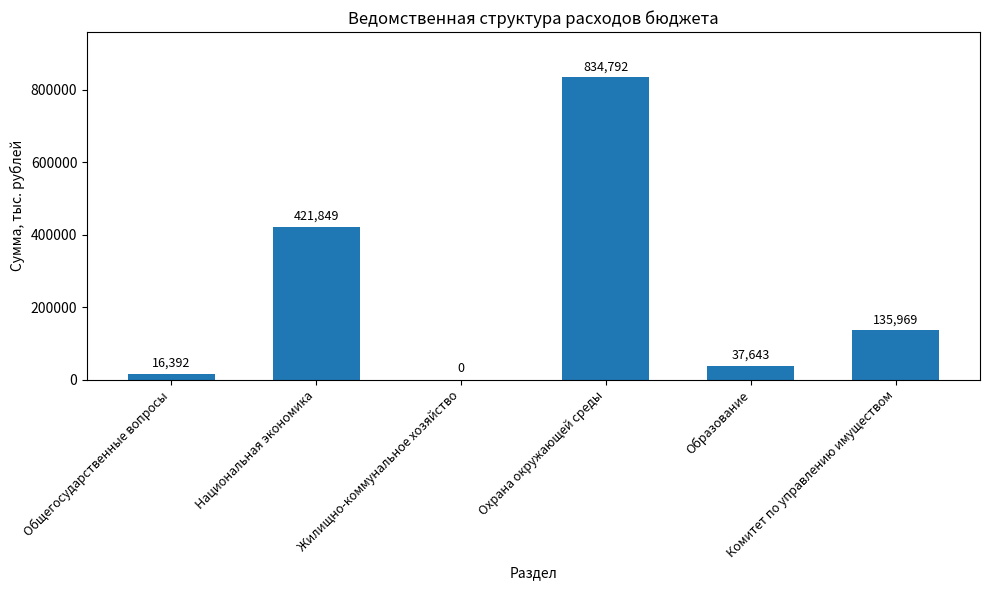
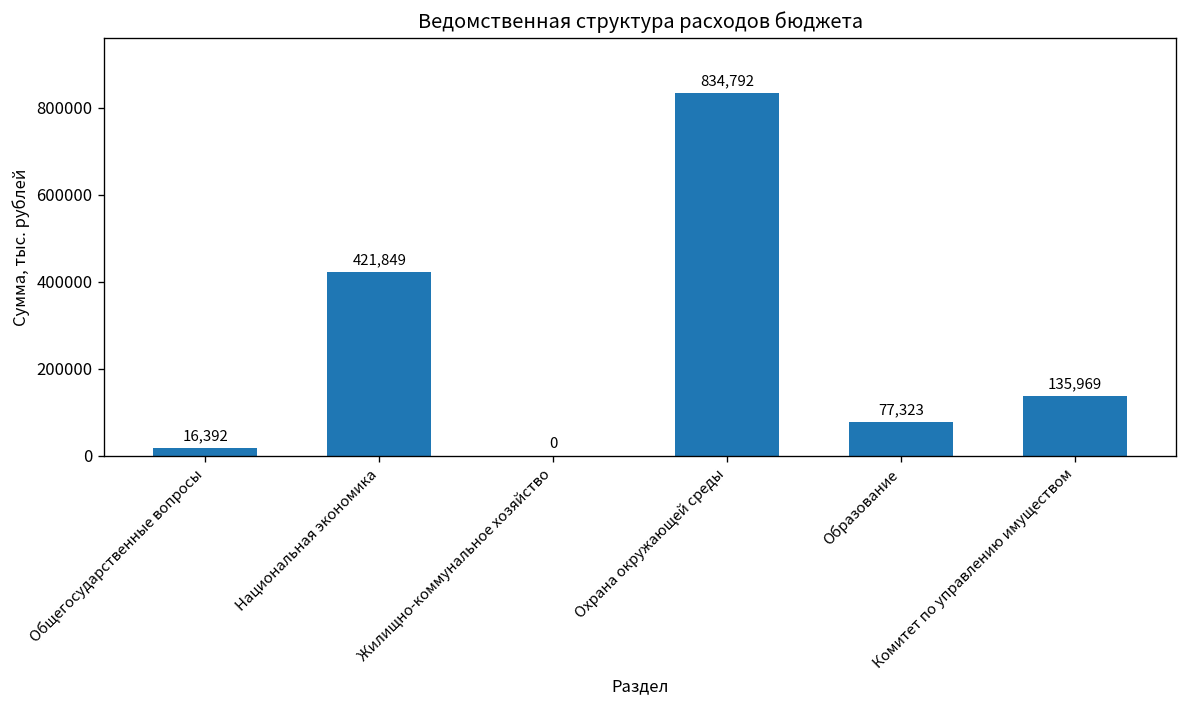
Образование: 37,643 -> 77,323
